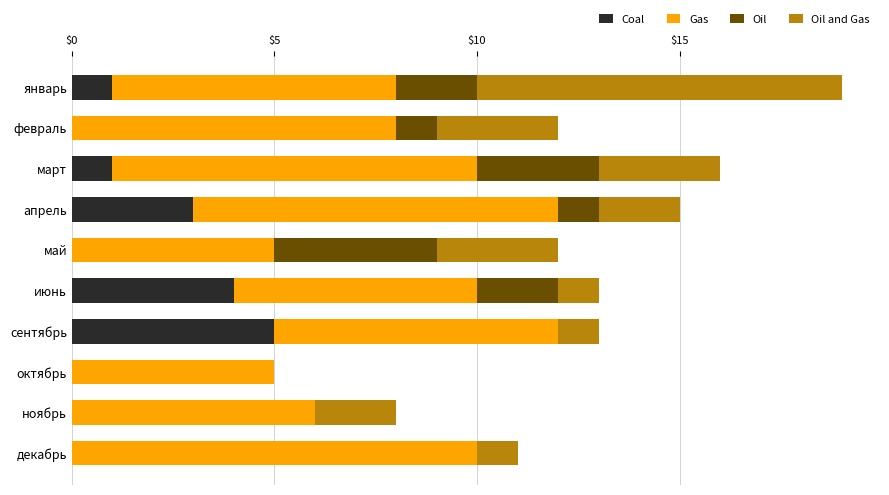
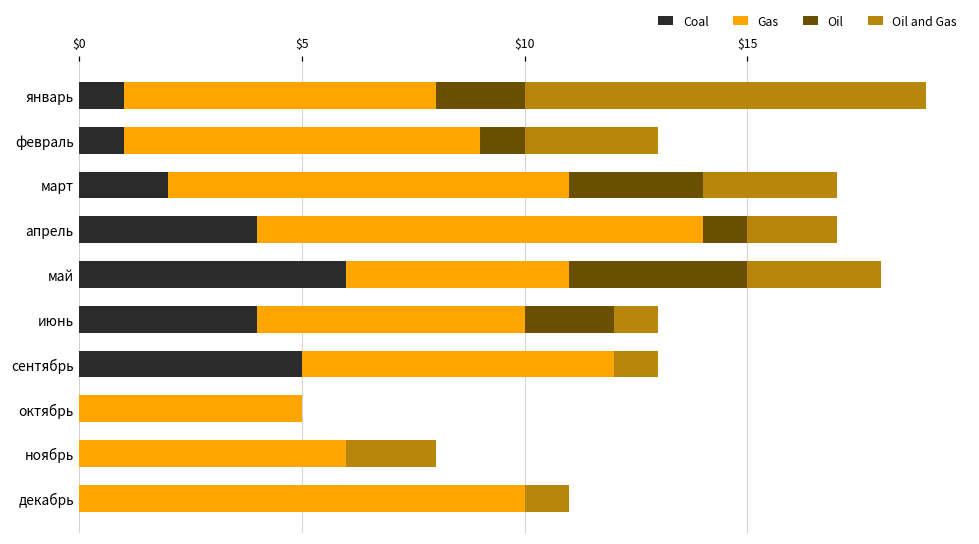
Coal, февраль: $0 -> $1
Coal, март: $1 -> $2
Coal, апрель: $3 -> $4
Gas, апрель: $9 -> $10
Coal, май: $0 -> $6
